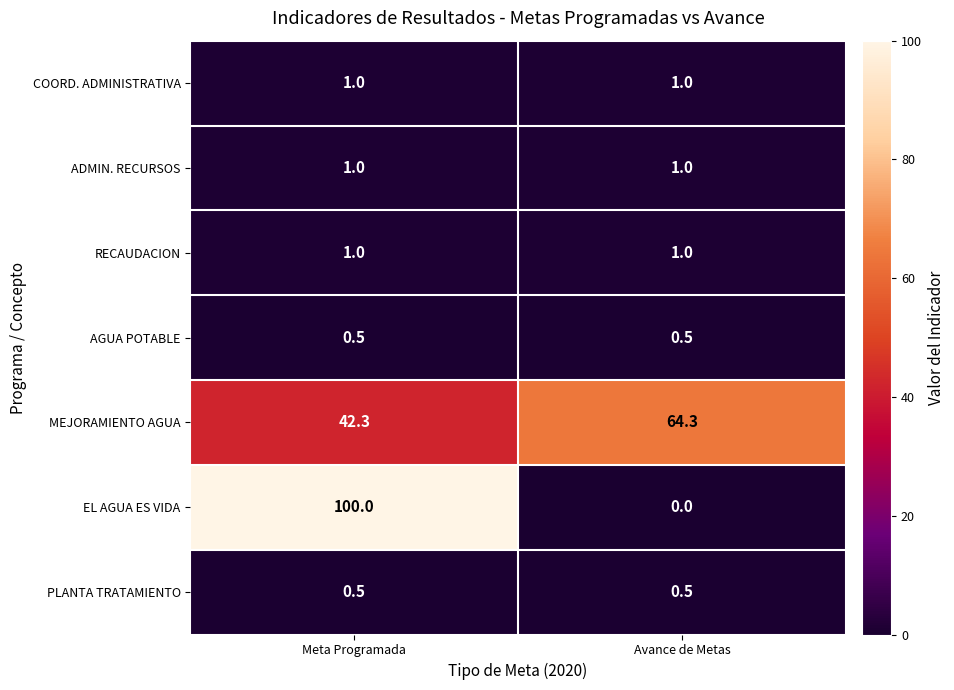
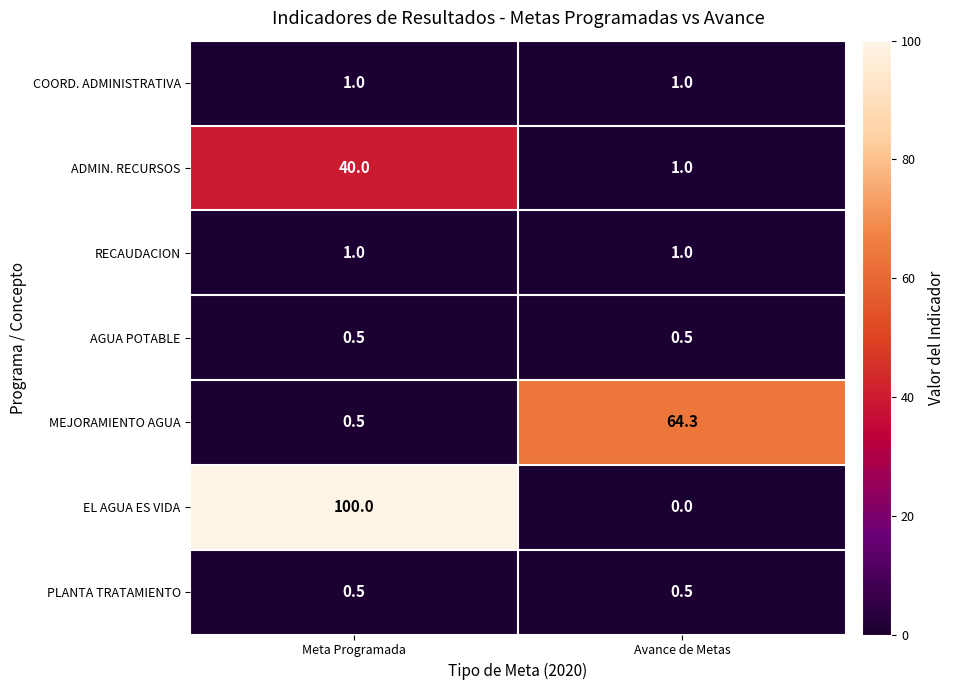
ADMIN. RECURSOS, Meta Programada: 1.0 -> 40.0
MEJORAMIENTO AGUA, Meta Programada: 42.3 -> 0.5
